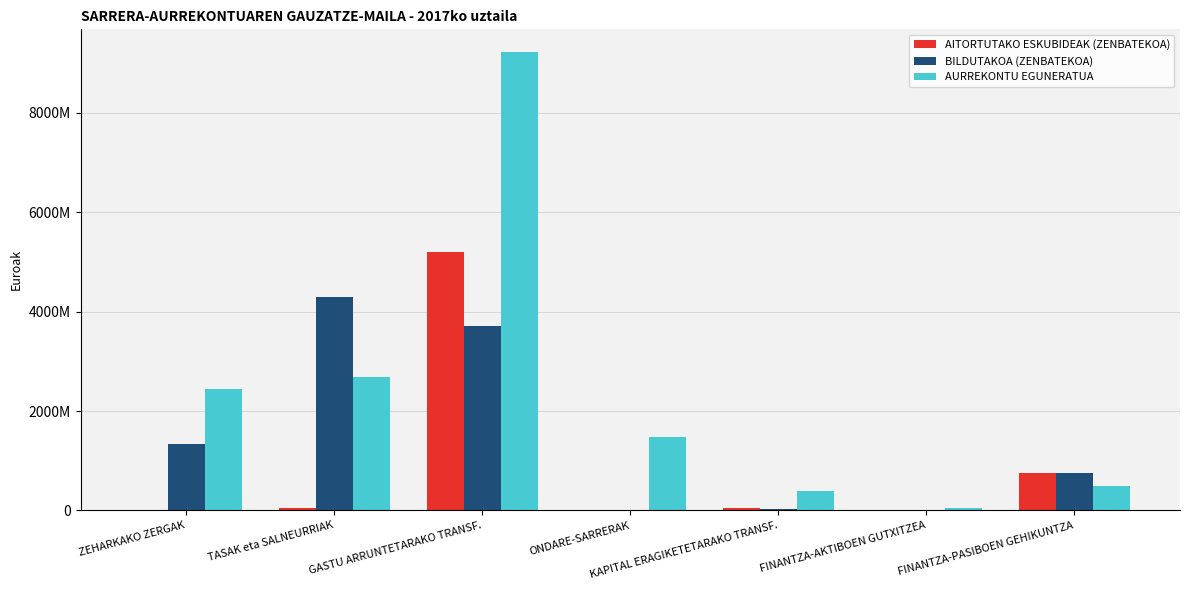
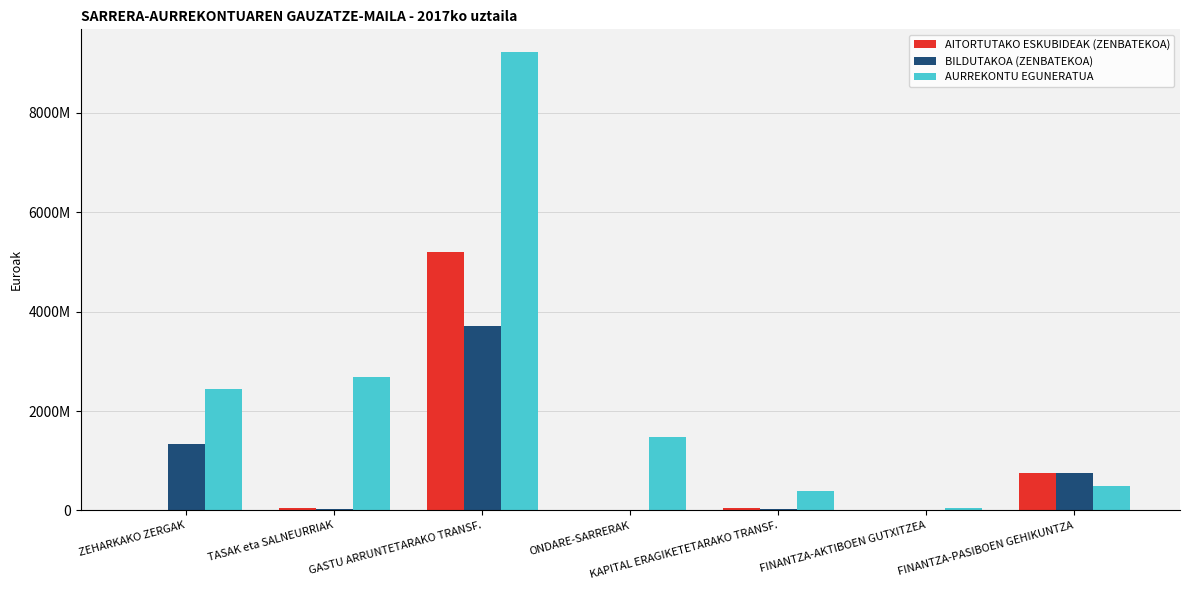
BILDUTAKOA (ZENBATEKOA), TASAK eta SALNEURRIAK: 4300000000 -> 0
